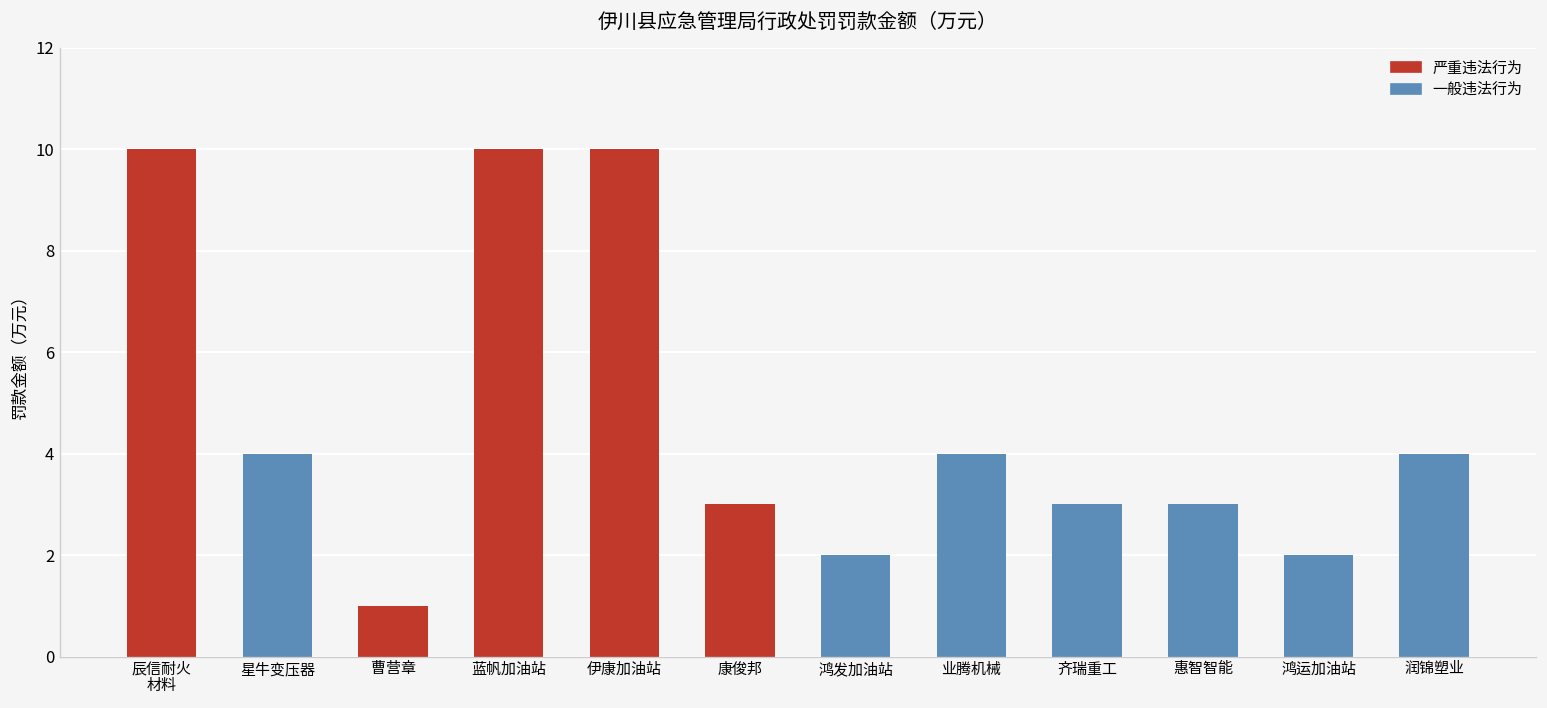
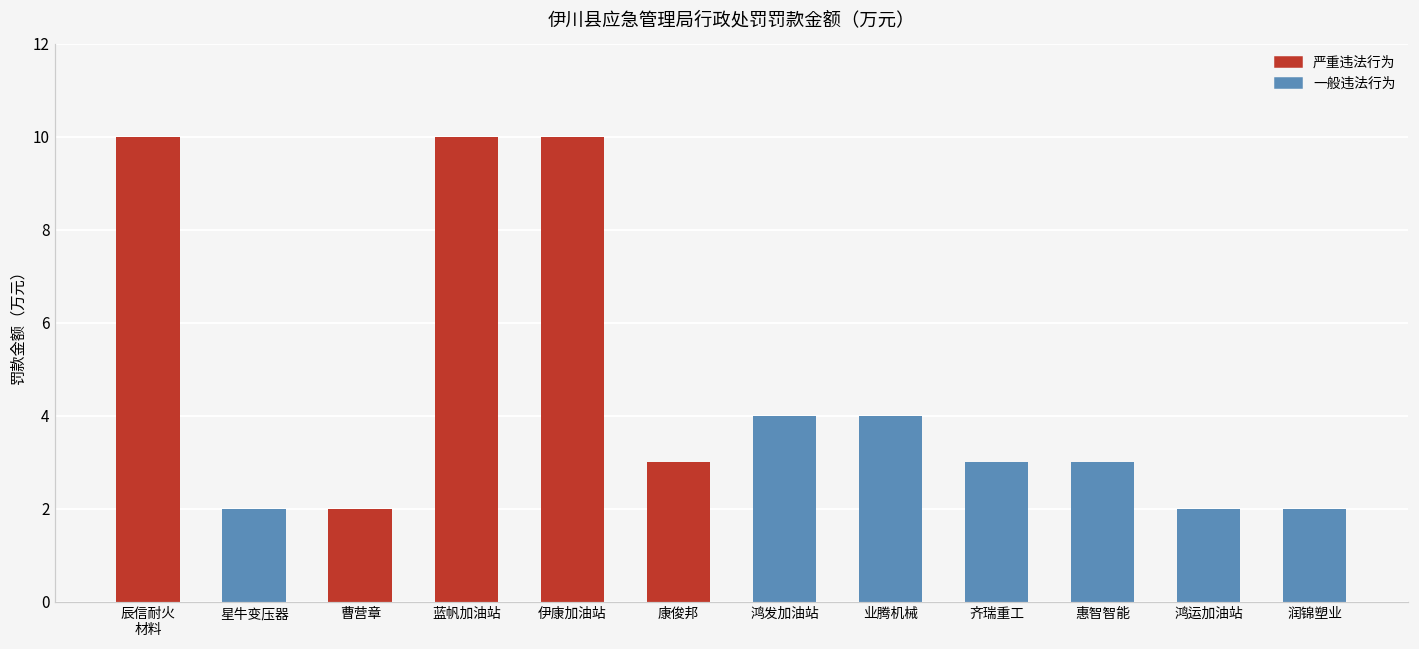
星牛变压器: 4 -> 2
曹营章: 1 -> 2
鸿发加油站: 2 -> 4
润锦塑业: 4 -> 2
